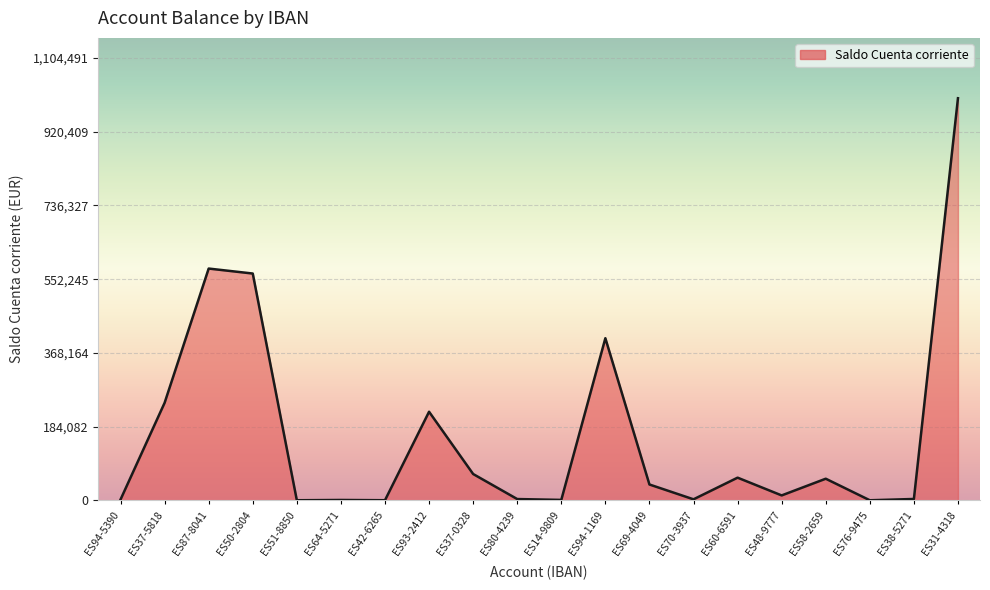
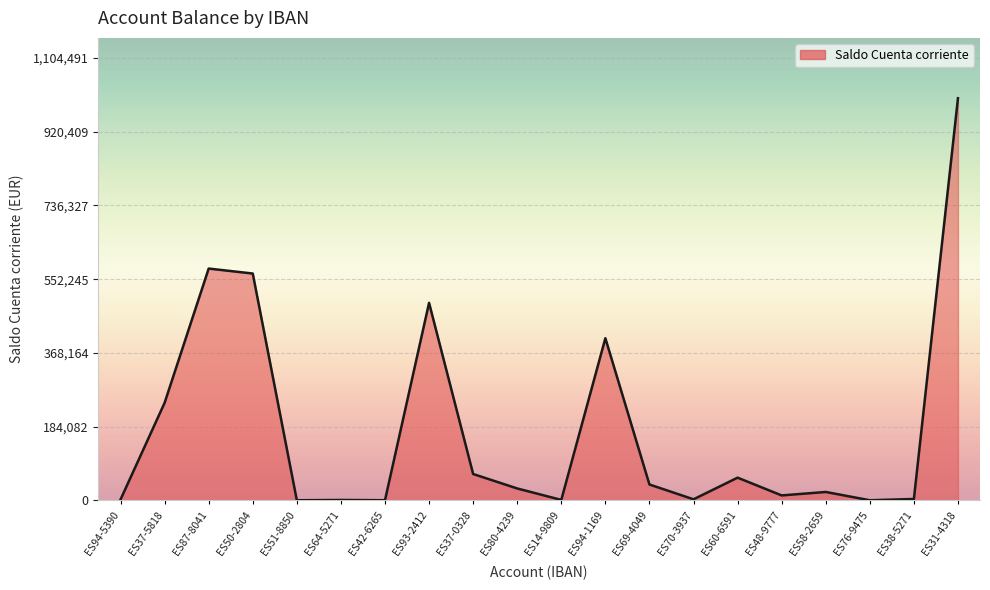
ES93-2412: 220,000 -> 490,000
ES80-4239: 0 -> 30,000
ES58-2659: 50,000 -> 20,000
